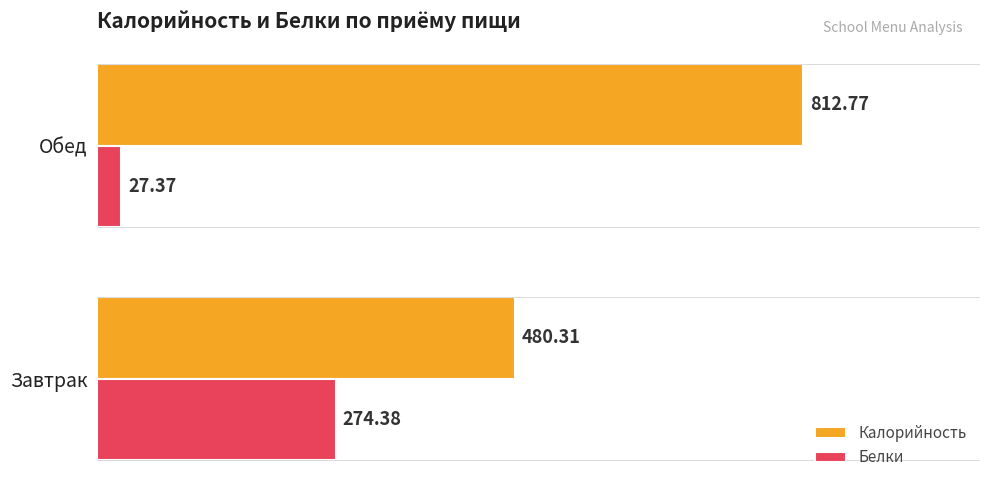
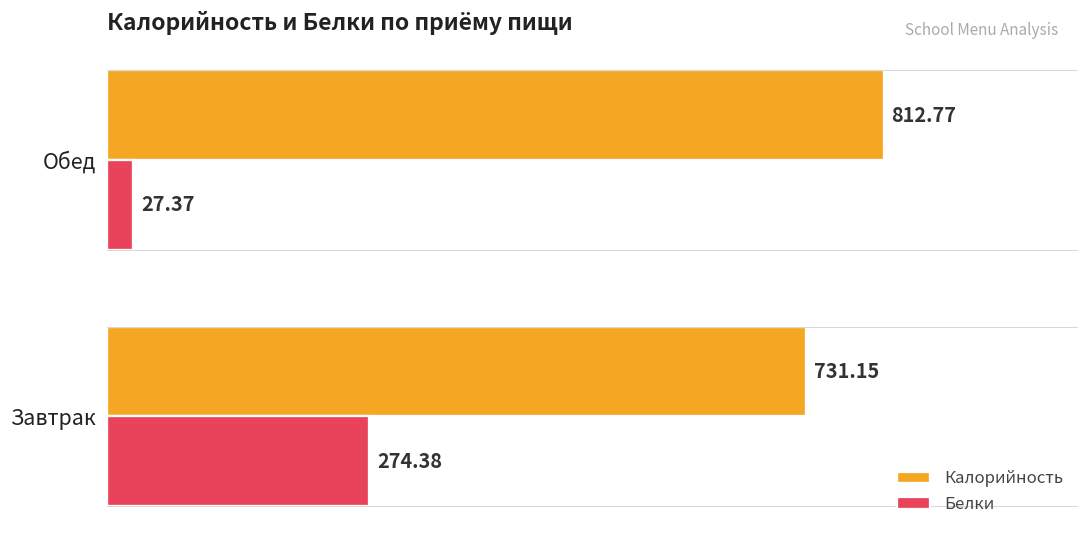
Калорийность, Завтрак: 480.31 -> 731.15
